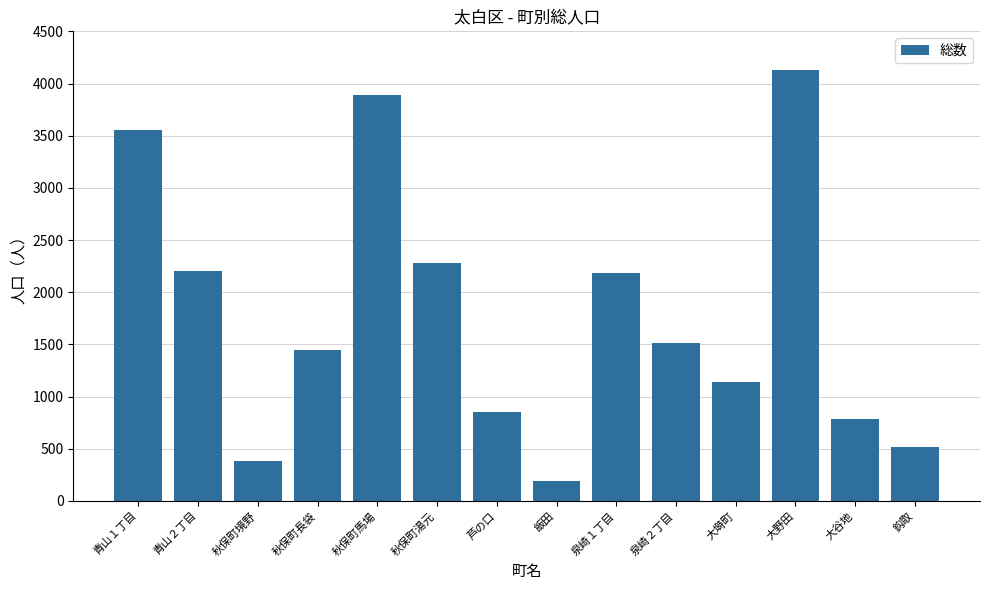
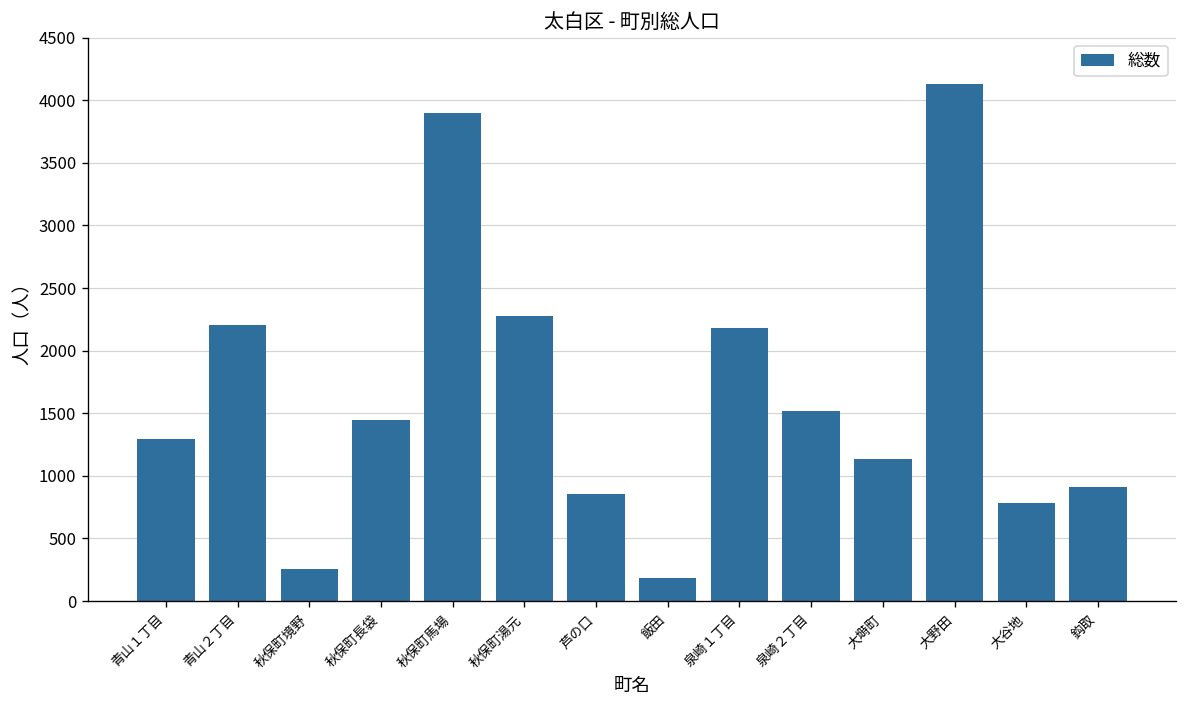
青山１丁目: 3560 -> 1300
秋保町境野: 380 -> 250
鈎取: 520 -> 910
